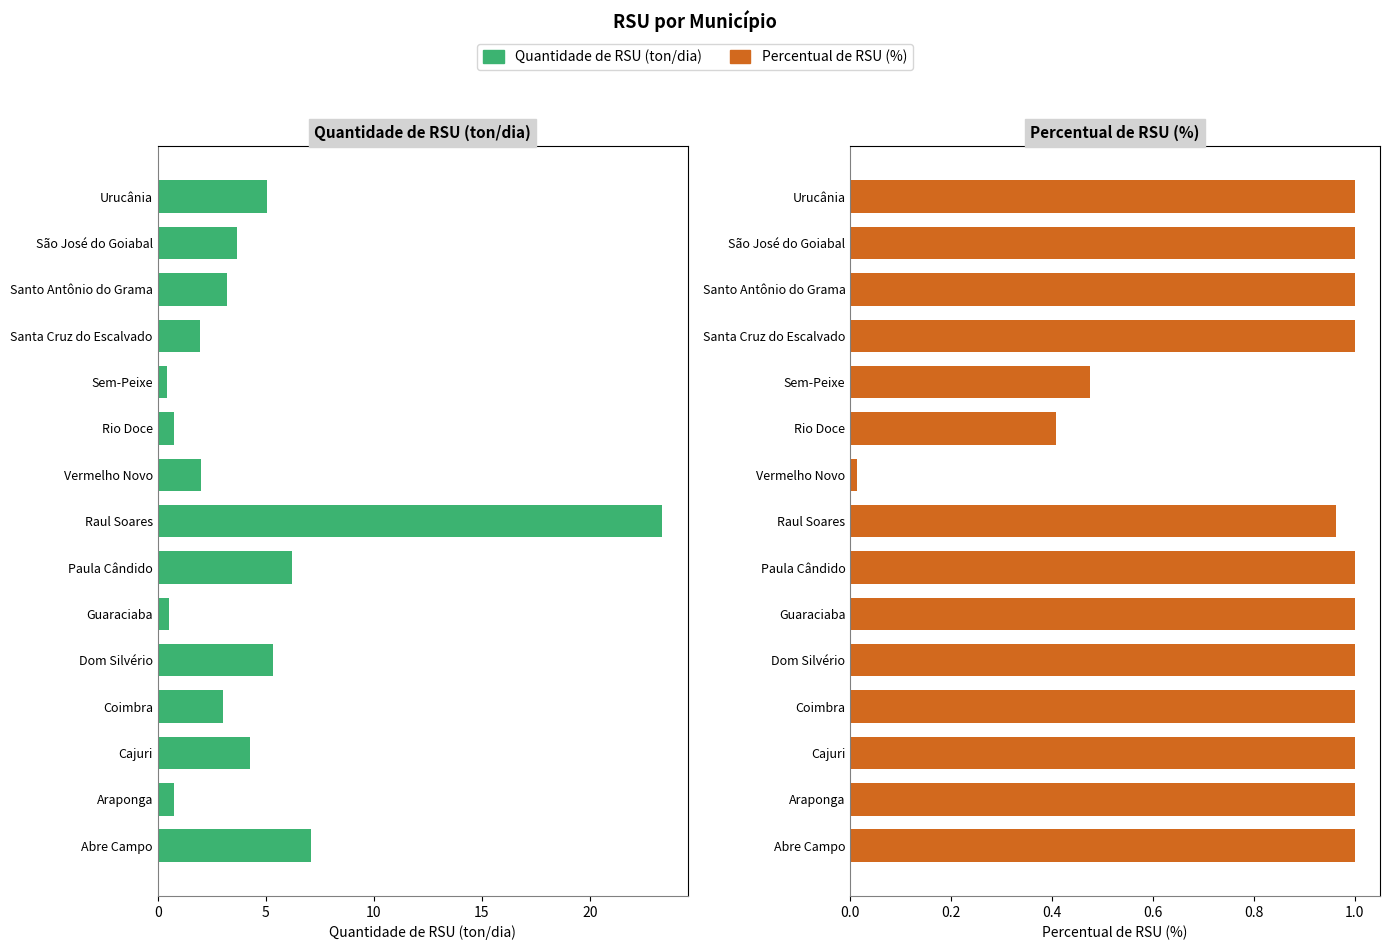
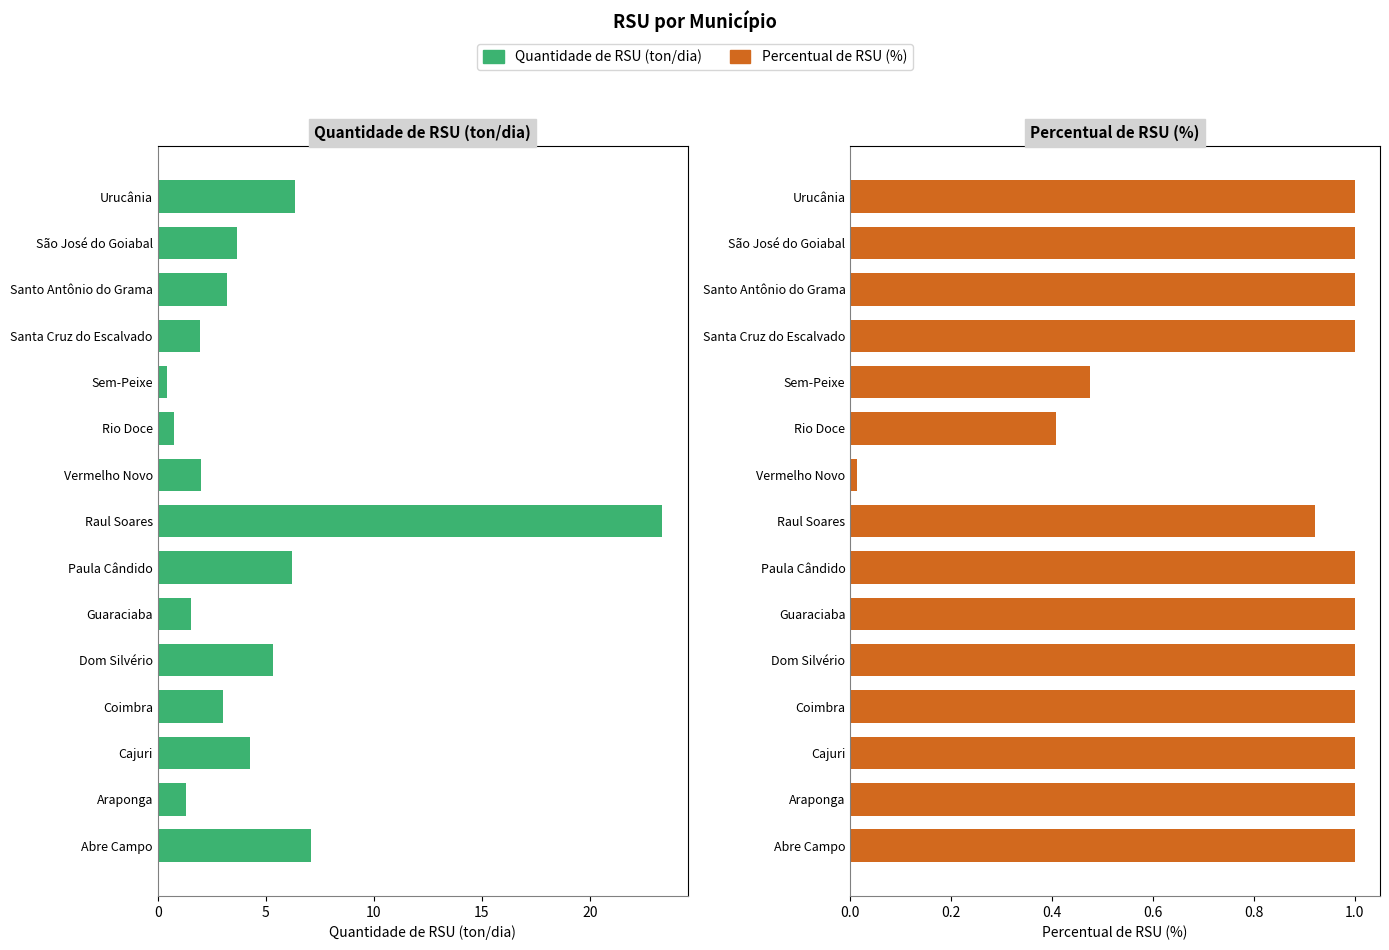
Quantidade de RSU (ton/dia), Urucânia: 5.1 -> 6.4
Quantidade de RSU (ton/dia), Guaraciaba: 0.5 -> 1.6
Quantidade de RSU (ton/dia), Araponga: 0.7 -> 1.3
Percentual de RSU (%), Raul Soares: 0.96 -> 0.92
